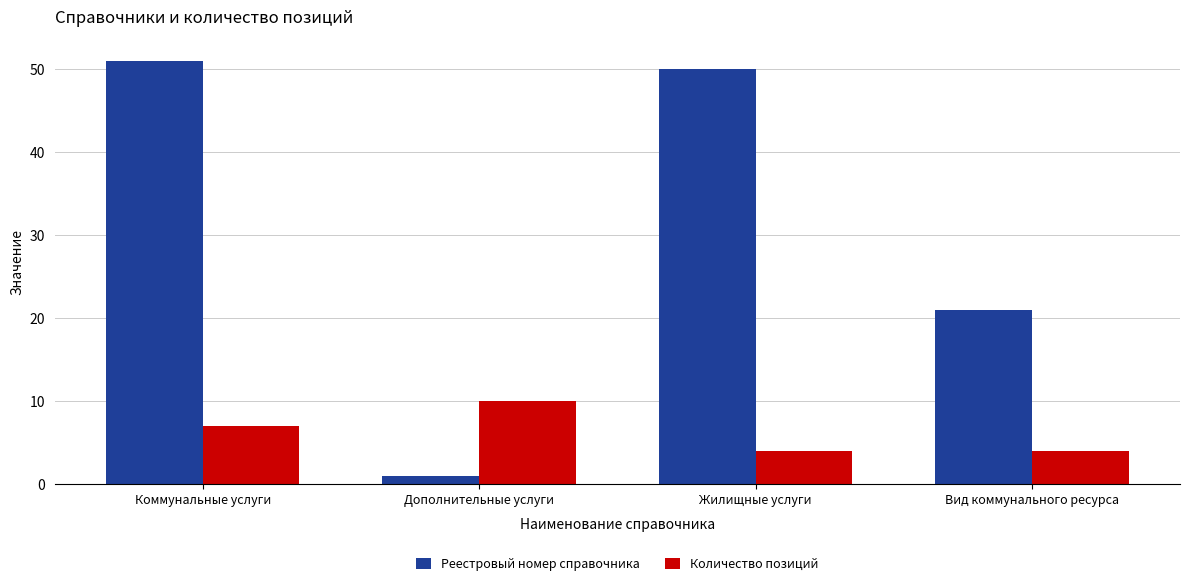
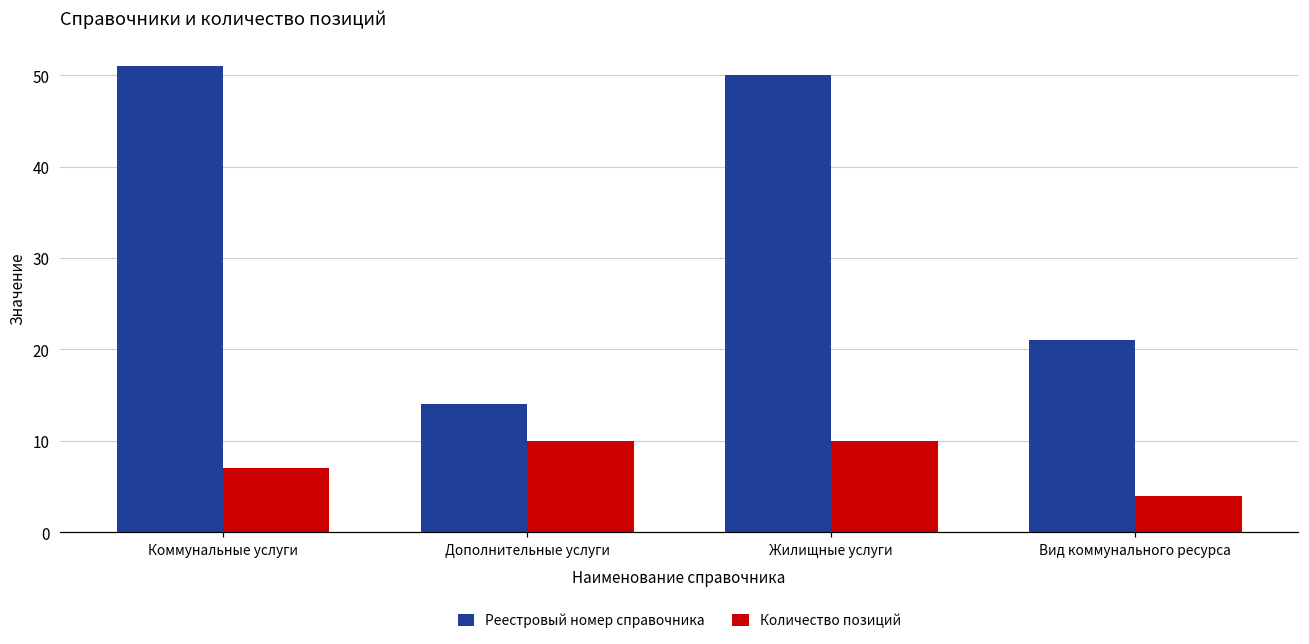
Реестровый номер справочника, Дополнительные услуги: 1 -> 14
Количество позиций, Жилищные услуги: 4 -> 10
